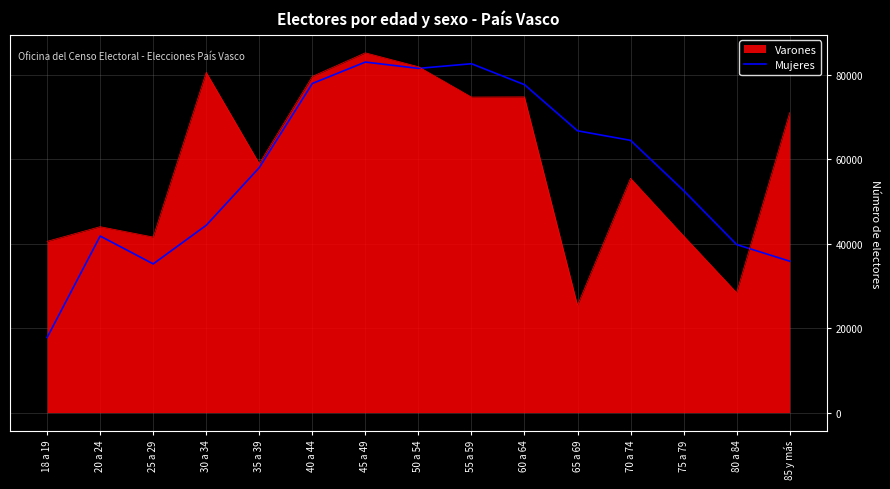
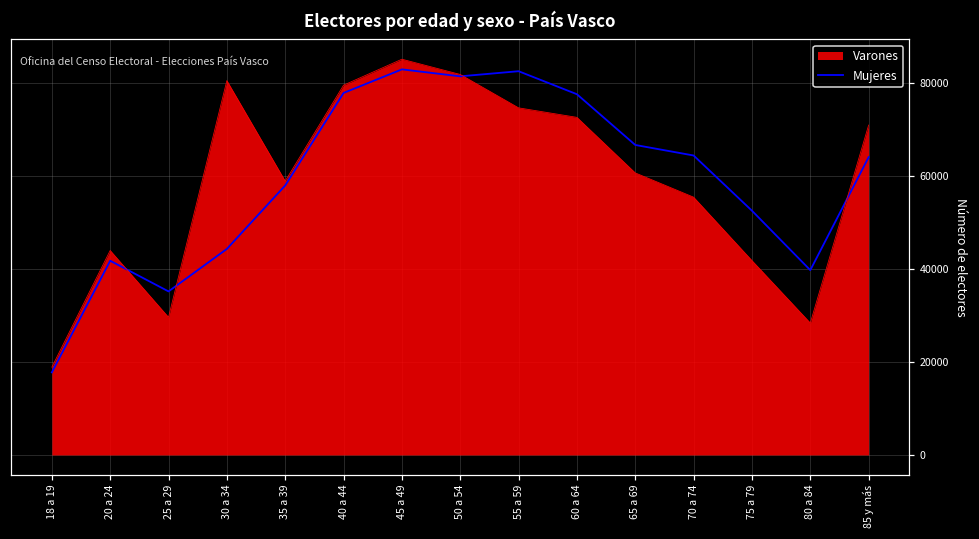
Varones, 18 a 19: 41000 -> 19000
Varones, 25 a 29: 42000 -> 30000
Varones, 60 a 64: 75000 -> 73000
Varones, 65 a 69: 25000 -> 61000
Mujeres, 85 y más: 36000 -> 64000
